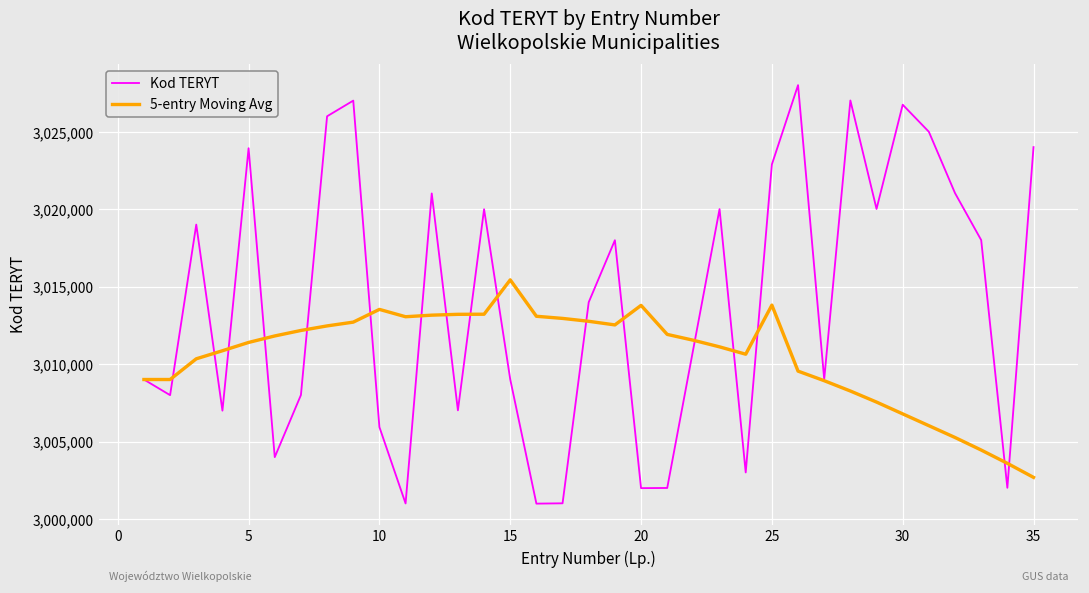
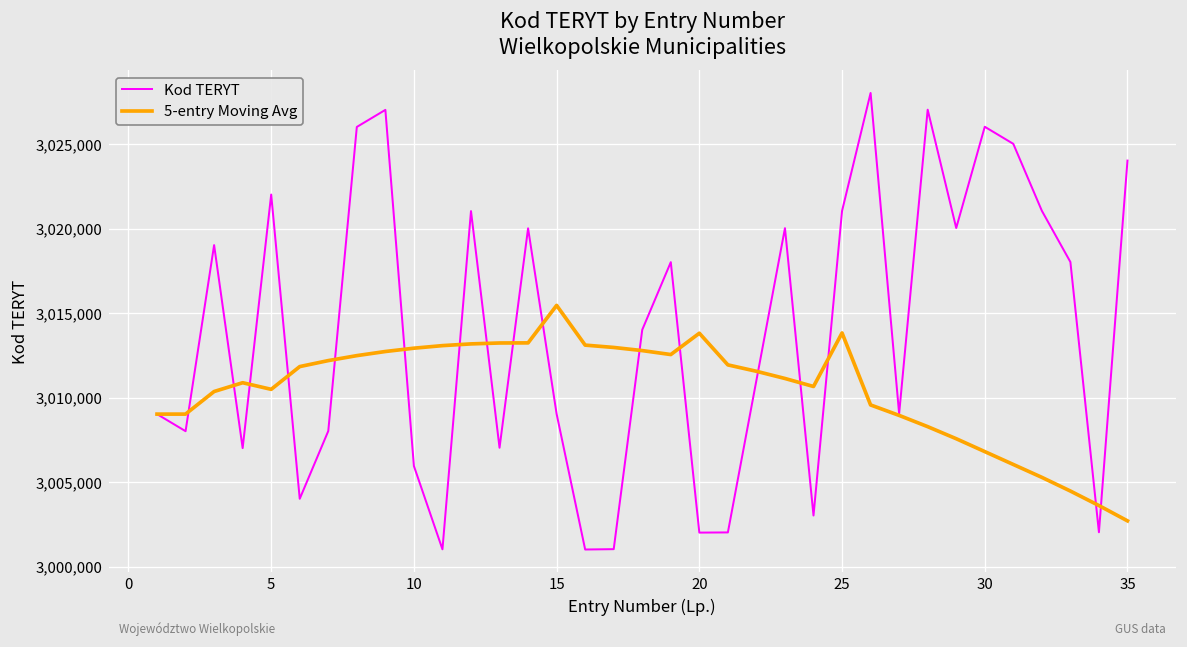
Kod TERYT, 5: 3,024,000 -> 3,022,000
5-entry Moving Avg, 5: 3,011,400 -> 3,010,500
5-entry Moving Avg, 10: 3,013,500 -> 3,012,900
Kod TERYT, 25: 3,022,900 -> 3,021,000
Kod TERYT, 30: 3,026,800 -> 3,026,000
